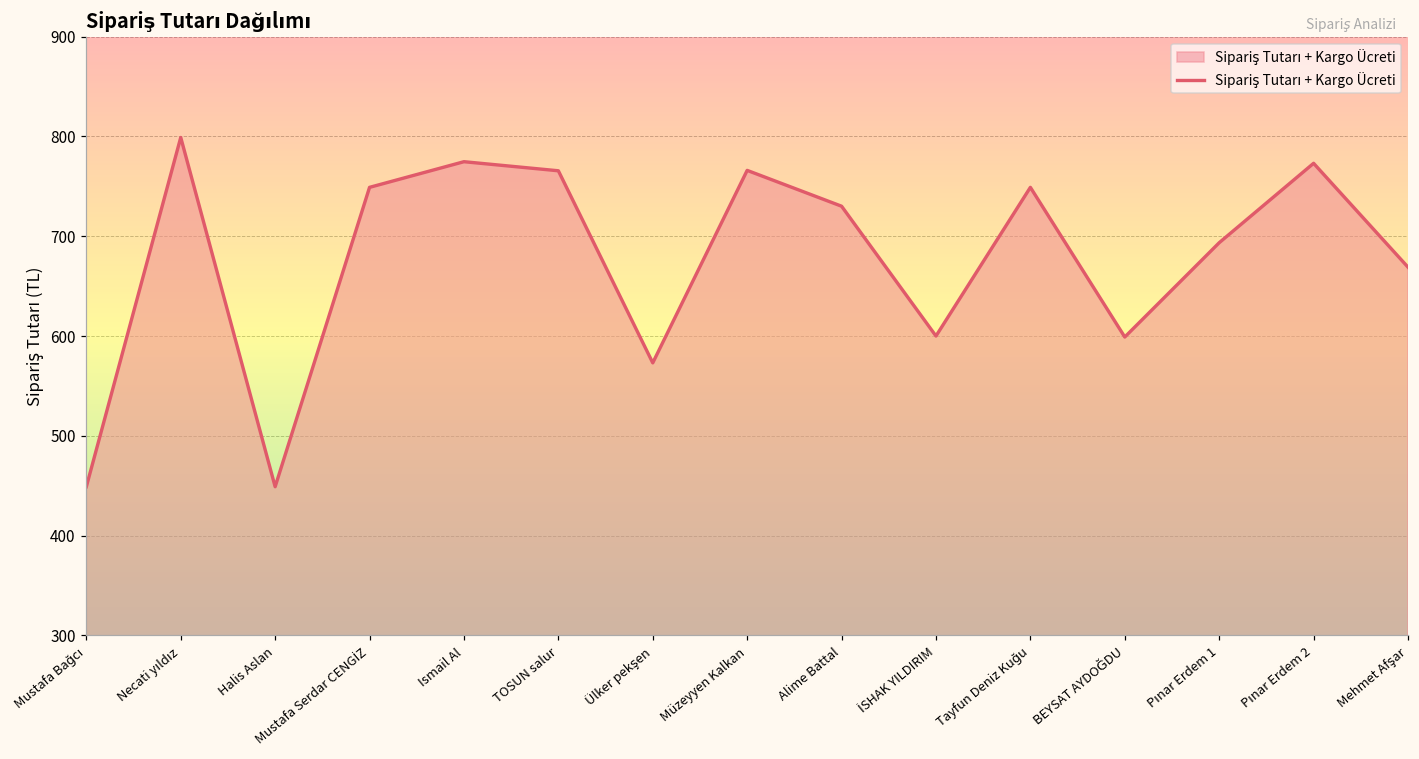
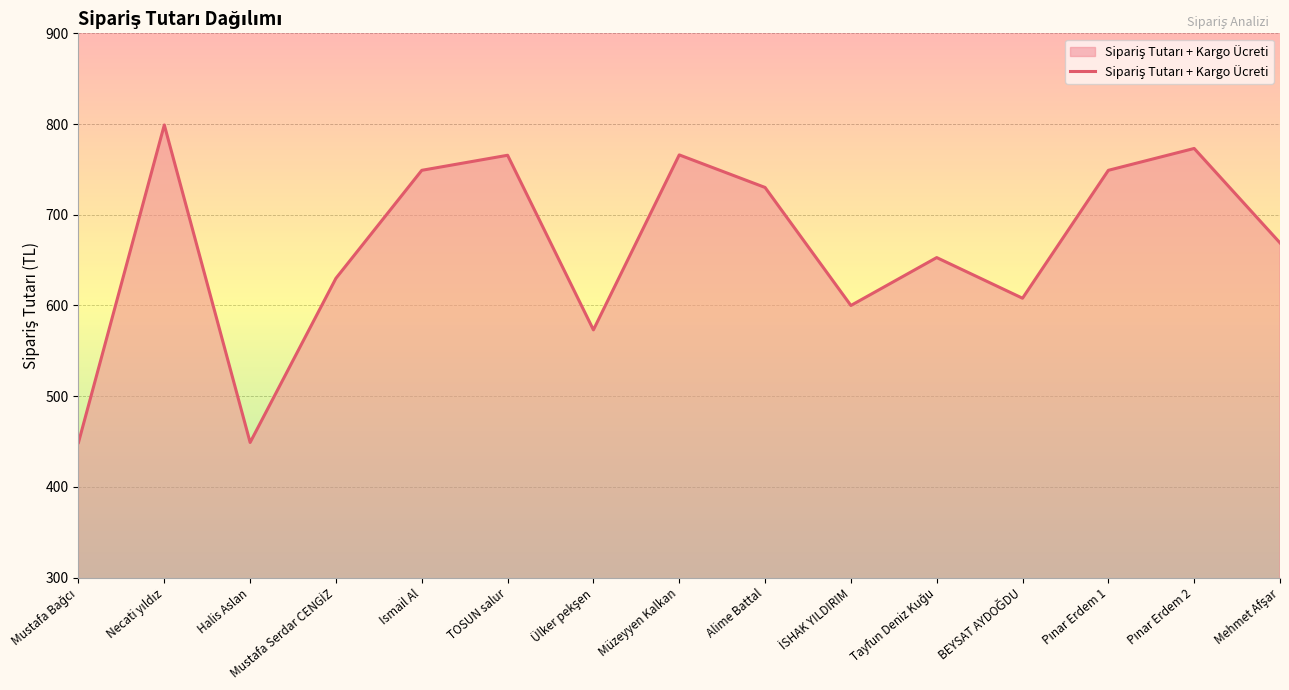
Mustafa Serdar CENGİZ: 750 -> 630
Ismail Al: 770 -> 750
Tayfun Deniz Kuğu: 750 -> 650
BEYSAT AYDOĞDU: 600 -> 610
Pınar Erdem 1: 690 -> 750
